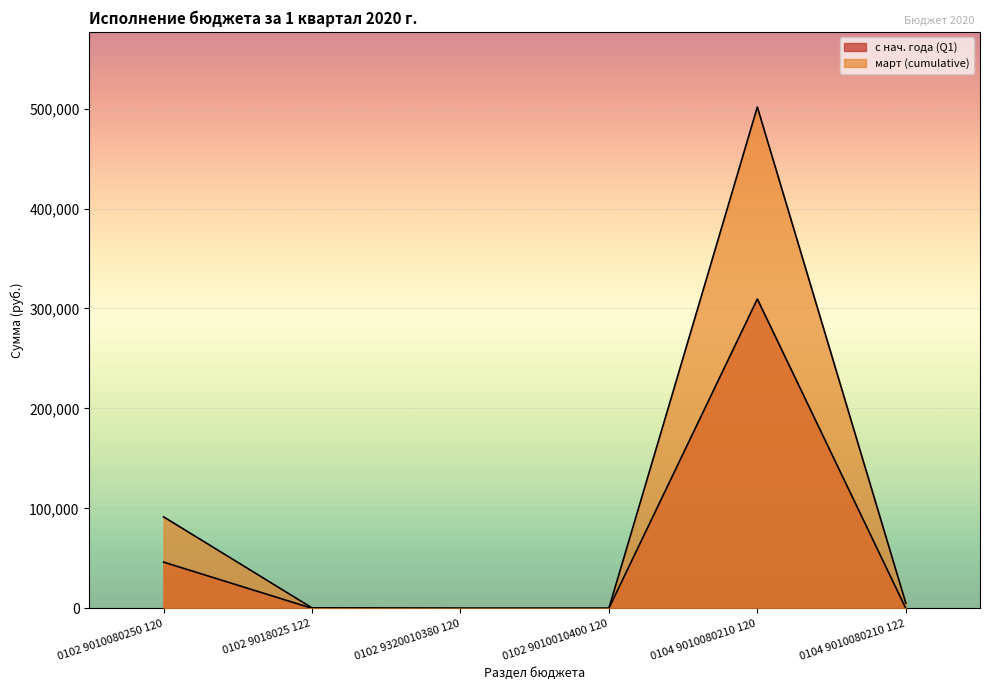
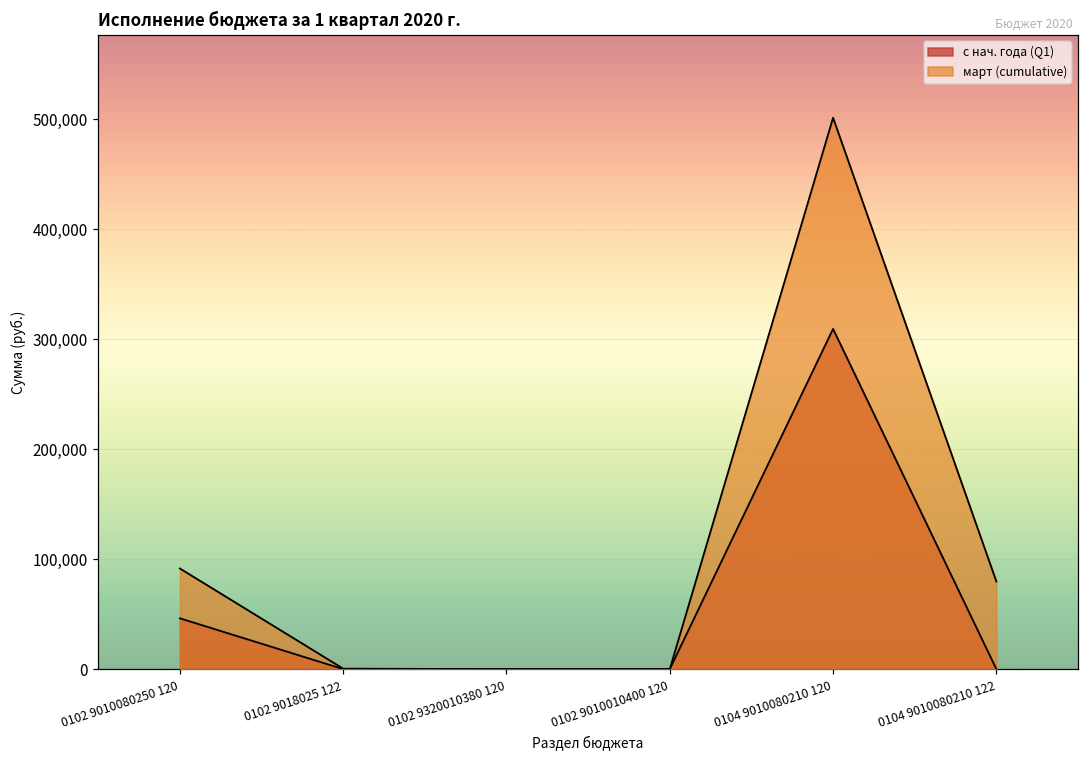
март (cumulative), 0104 9010080210 122: 10,000 -> 80,000
